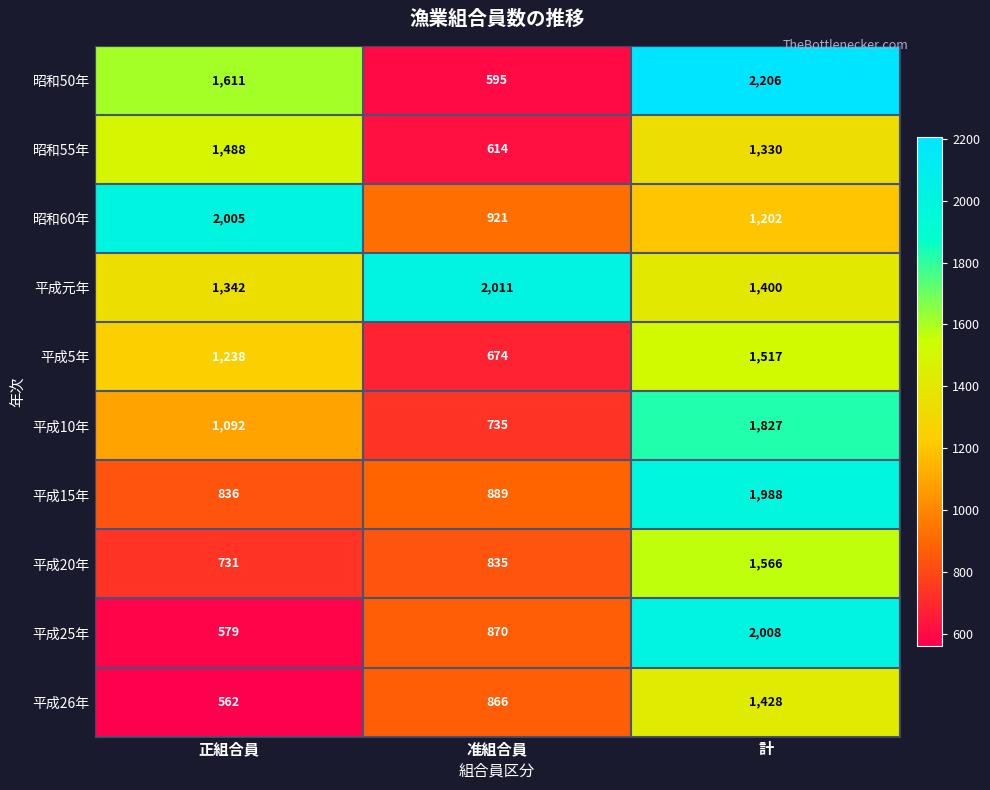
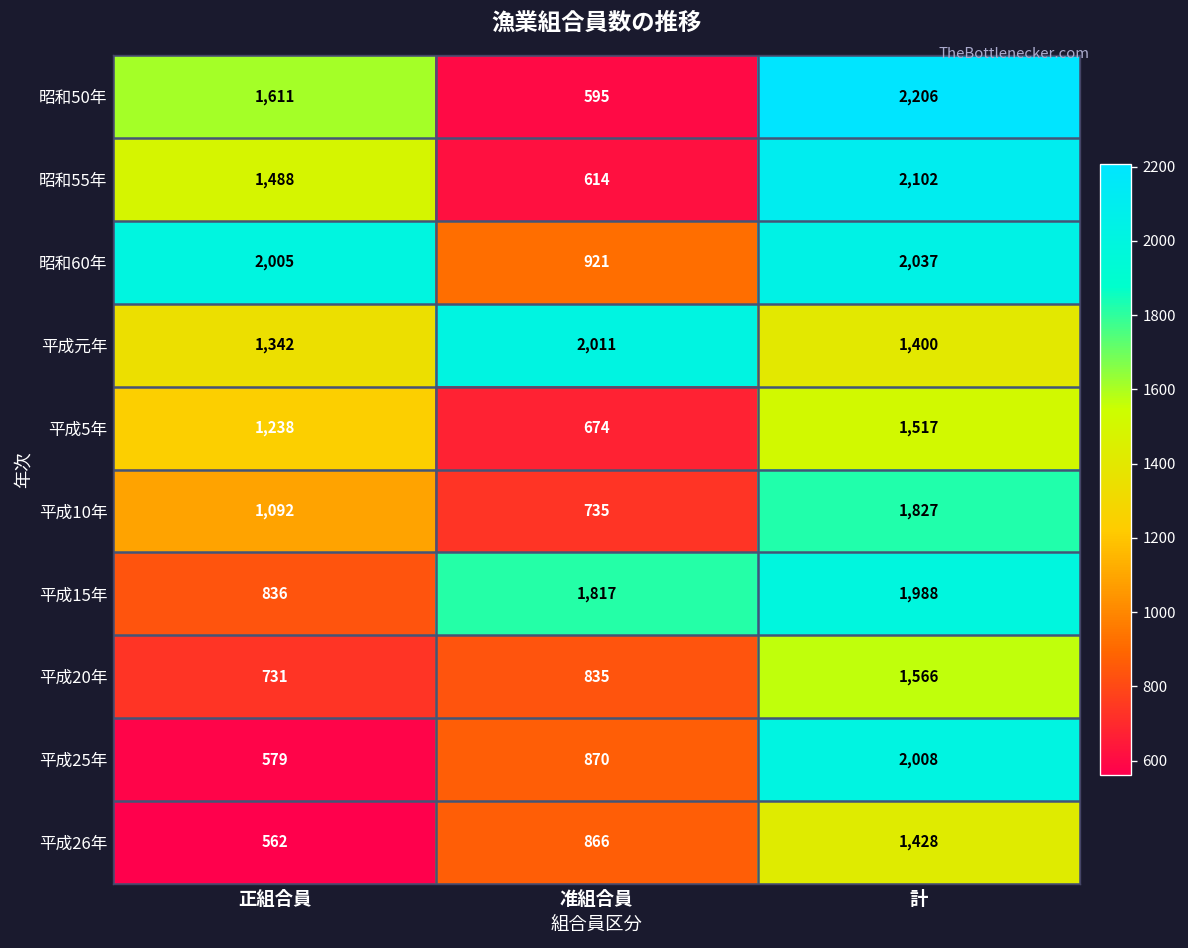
昭和55年, 計: 1,330 -> 2,102
昭和60年, 計: 1,202 -> 2,037
平成15年, 准組合員: 889 -> 1,817
